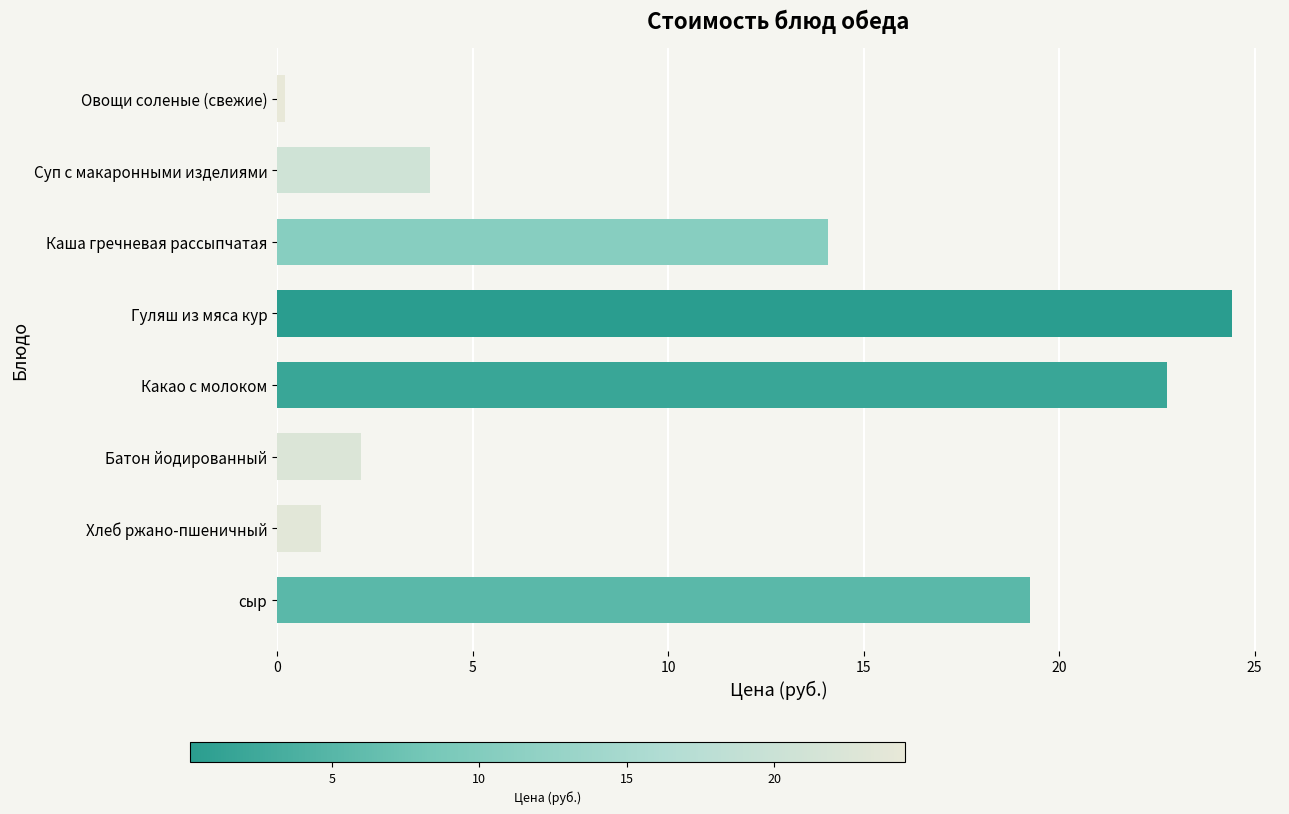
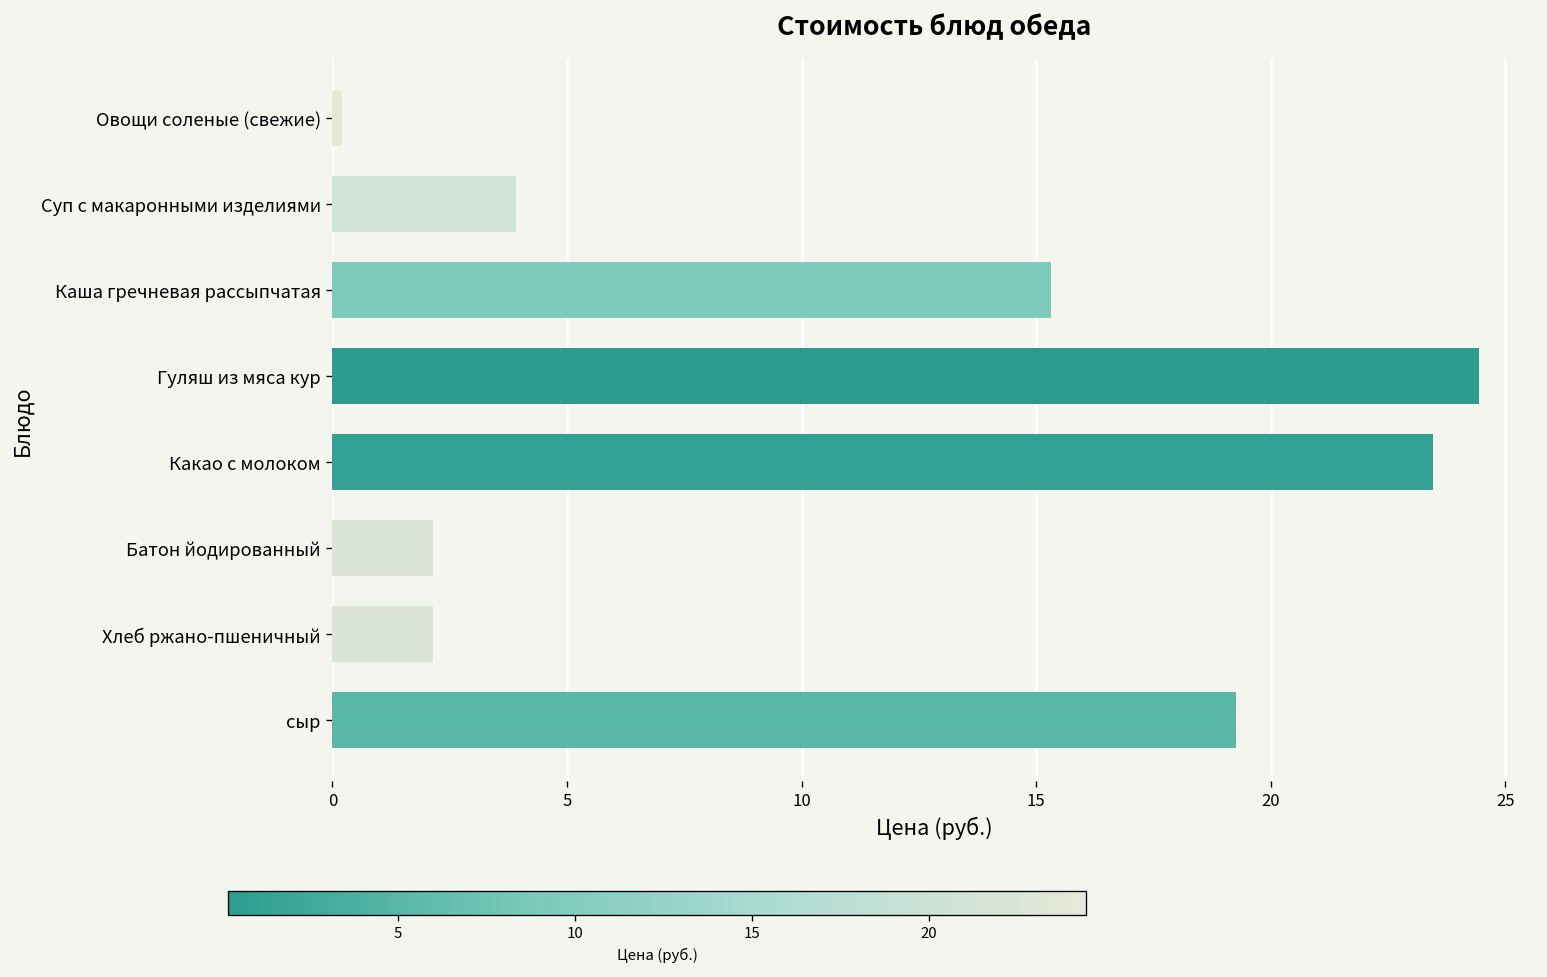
Каша гречневая рассыпчатая: 14.1 -> 15.3
Какао с молоком: 22.8 -> 23.5
Хлеб ржано-пшеничный: 1.1 -> 2.2
